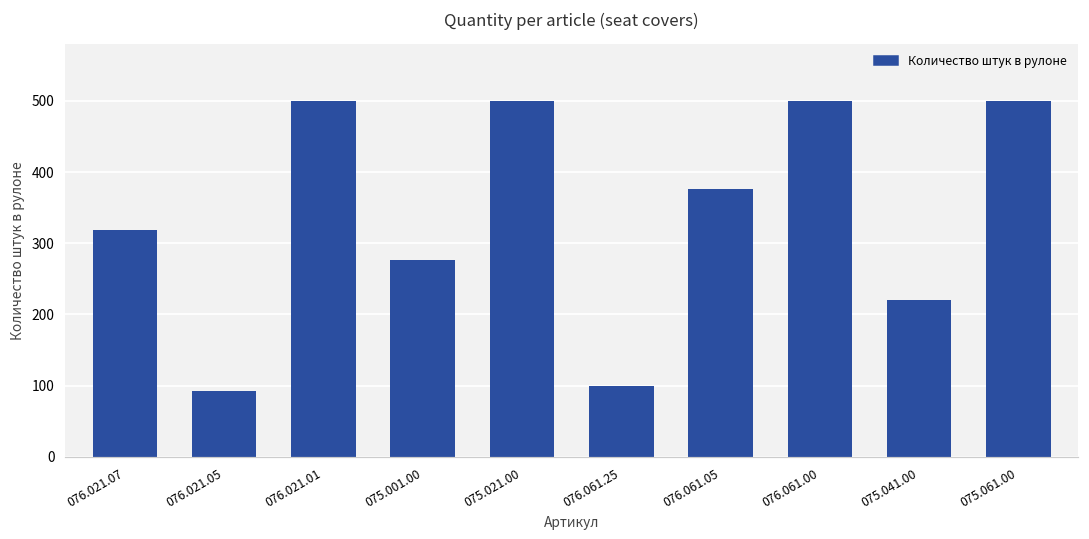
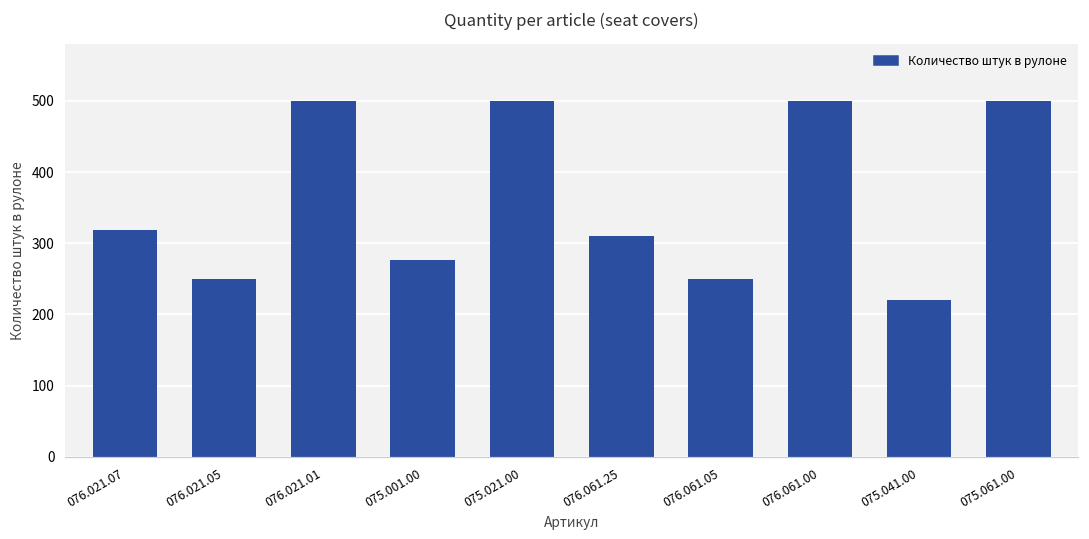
076.021.05: 90 -> 250
076.061.25: 100 -> 310
076.061.05: 380 -> 250
